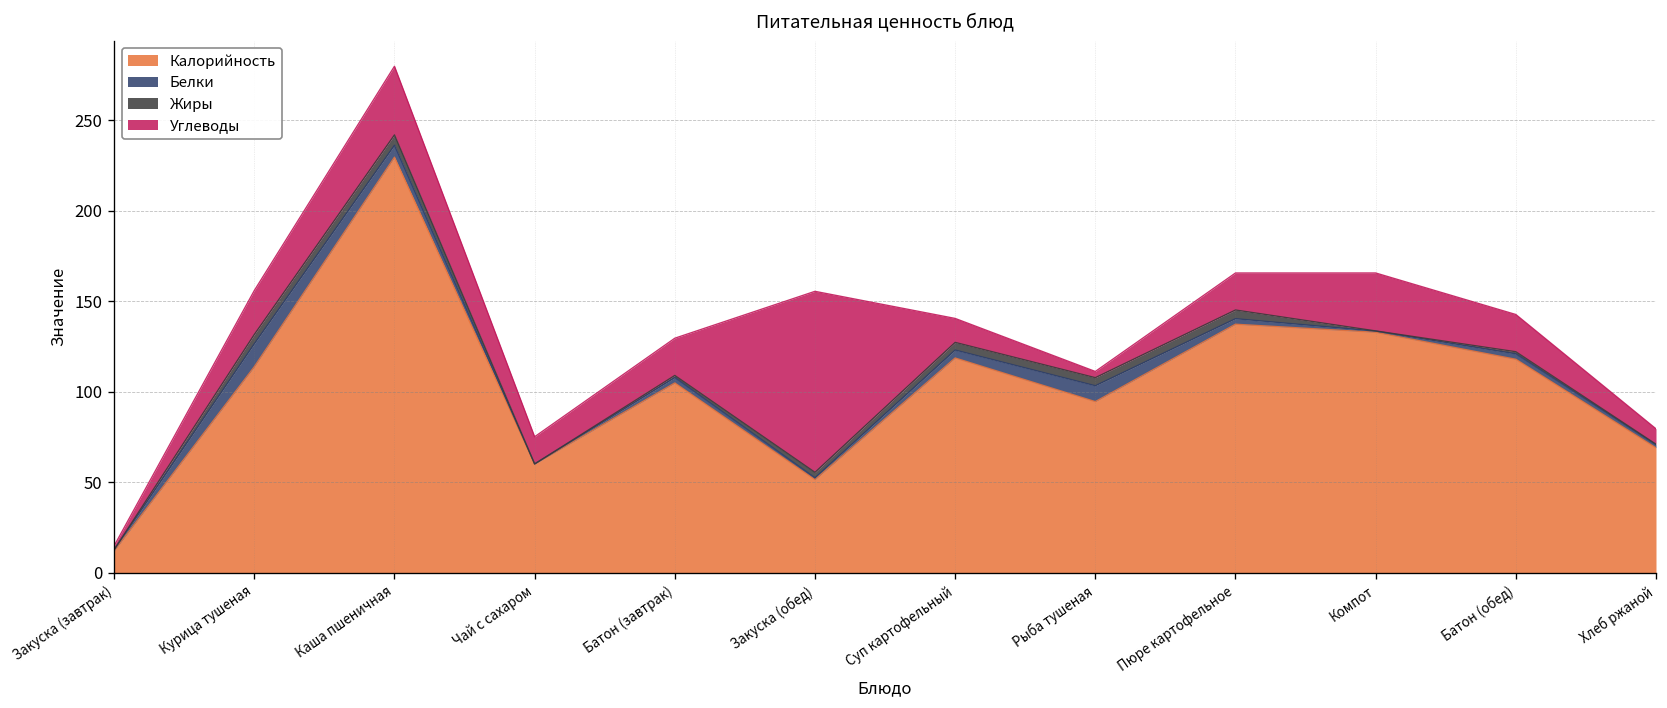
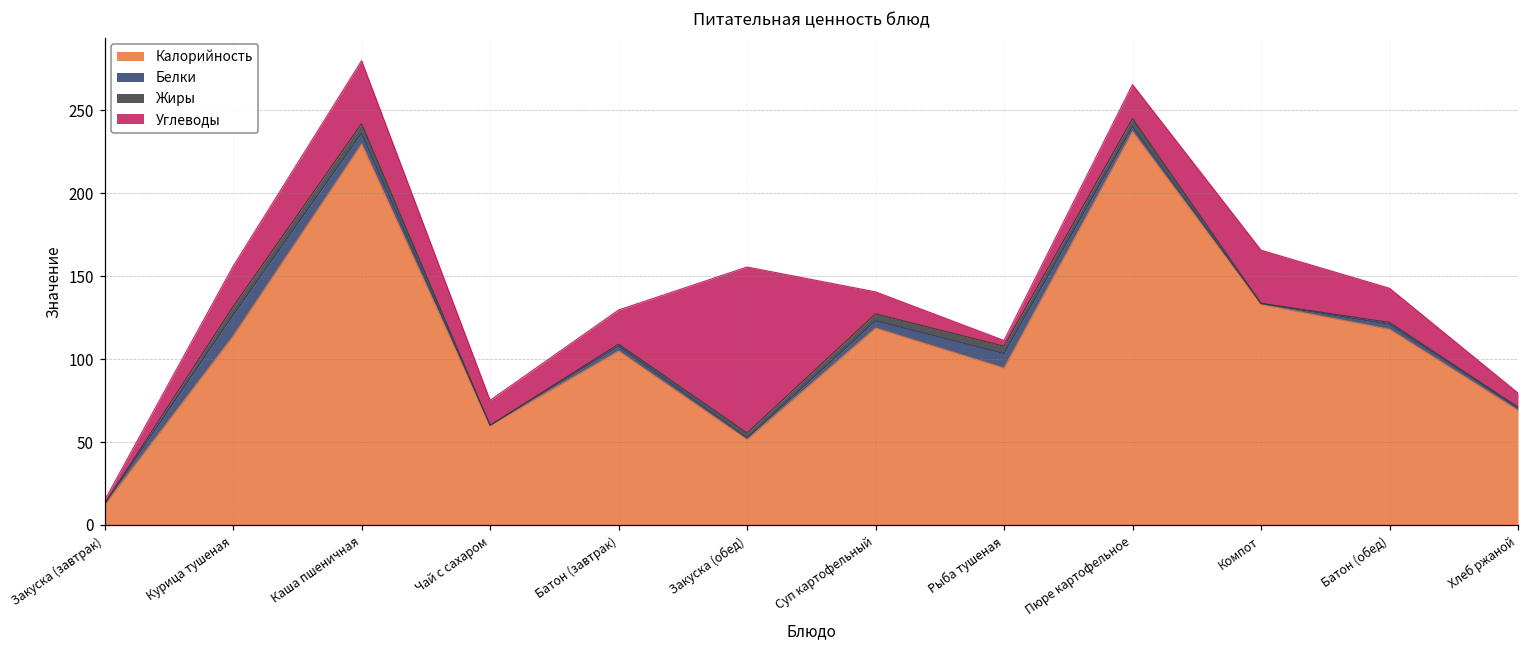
Калорийность, Пюре картофельное: 137 -> 237
